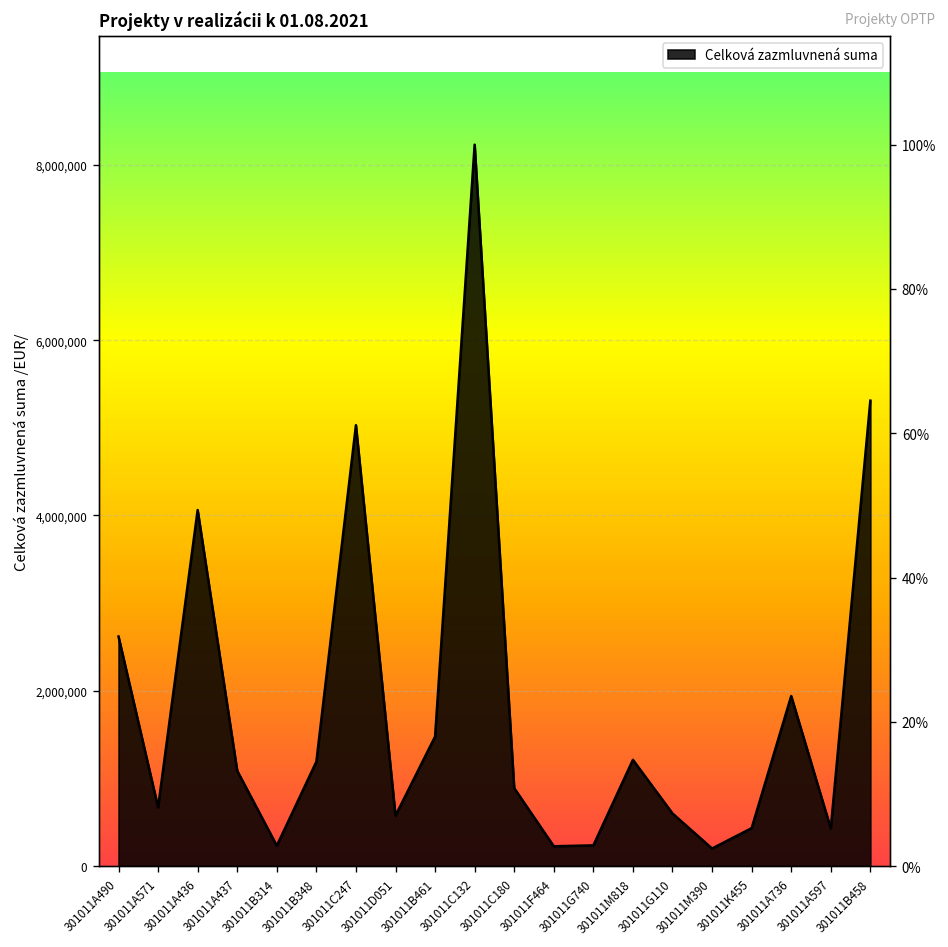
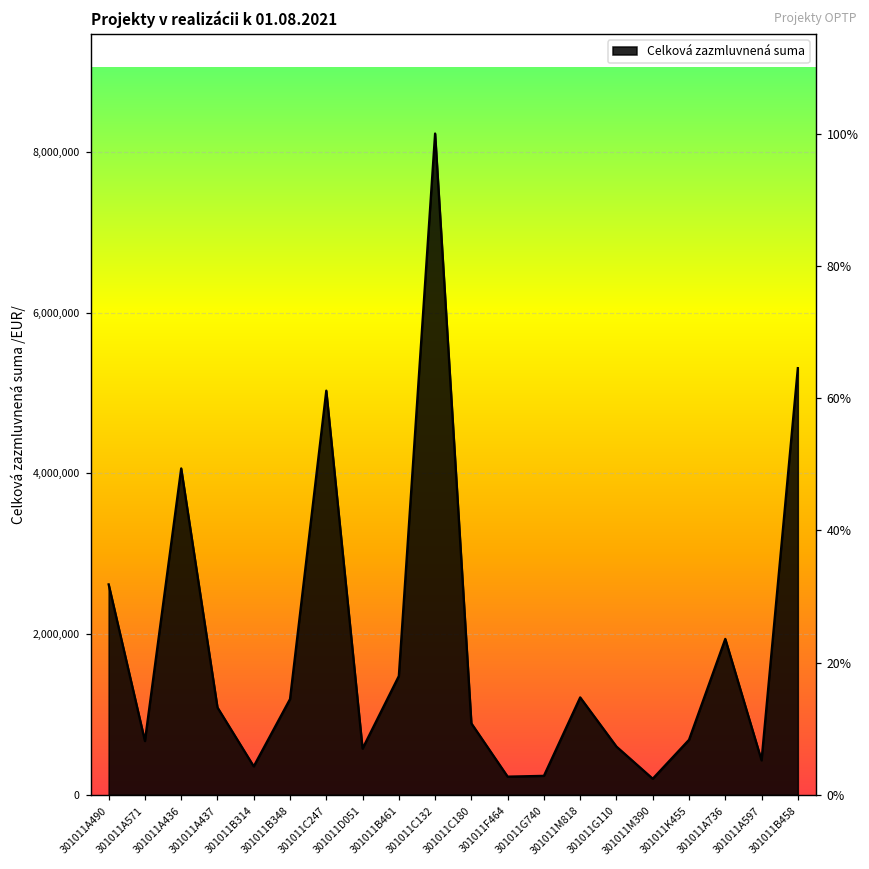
301011B314: 200,000 -> 400,000
301011K455: 400,000 -> 700,000
